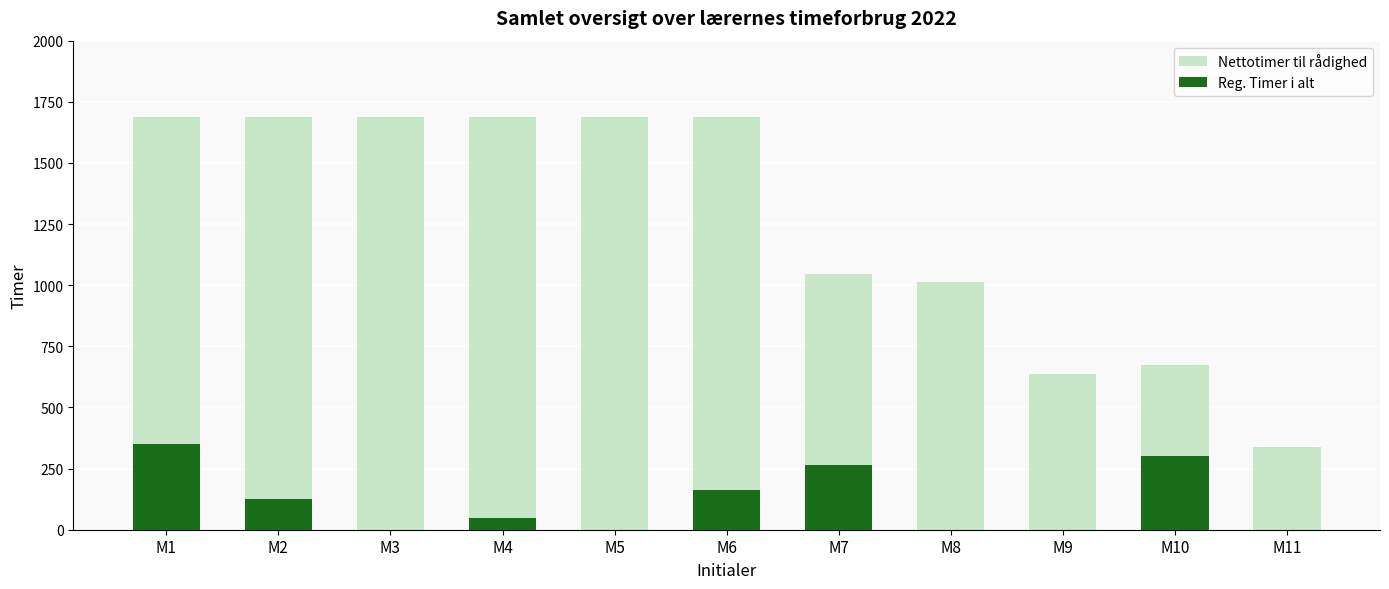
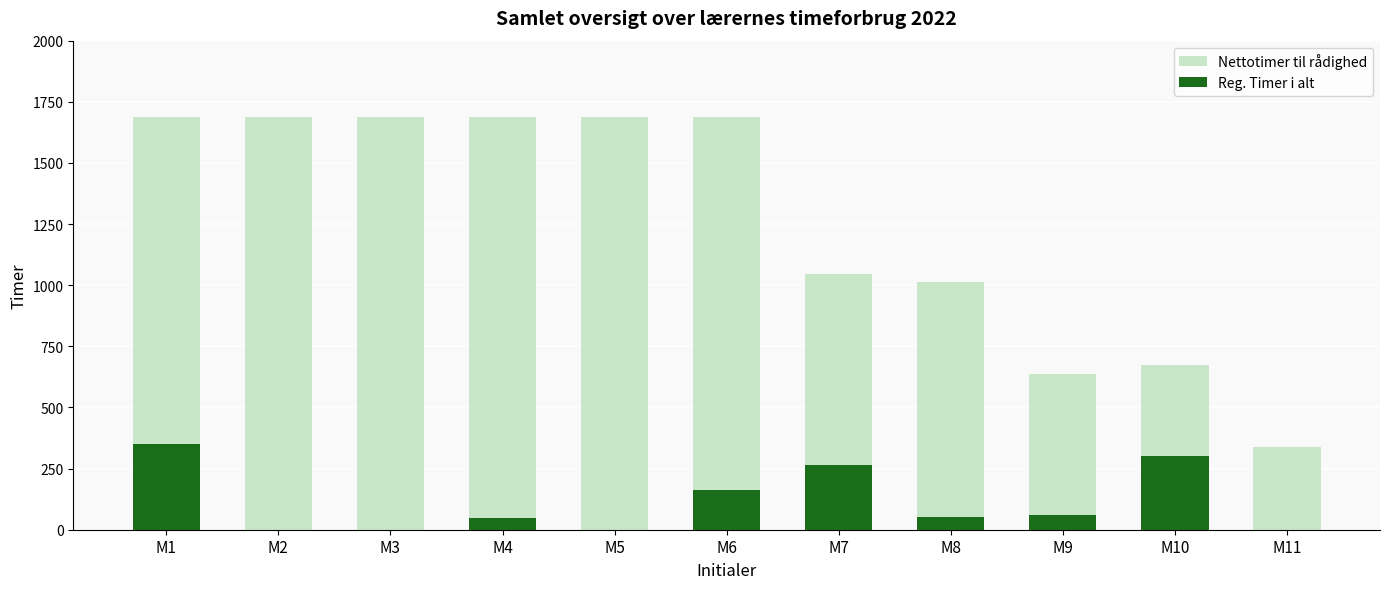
Reg. Timer i alt, M2: 130 -> 0
Reg. Timer i alt, M8: 0 -> 50
Reg. Timer i alt, M9: 0 -> 60
